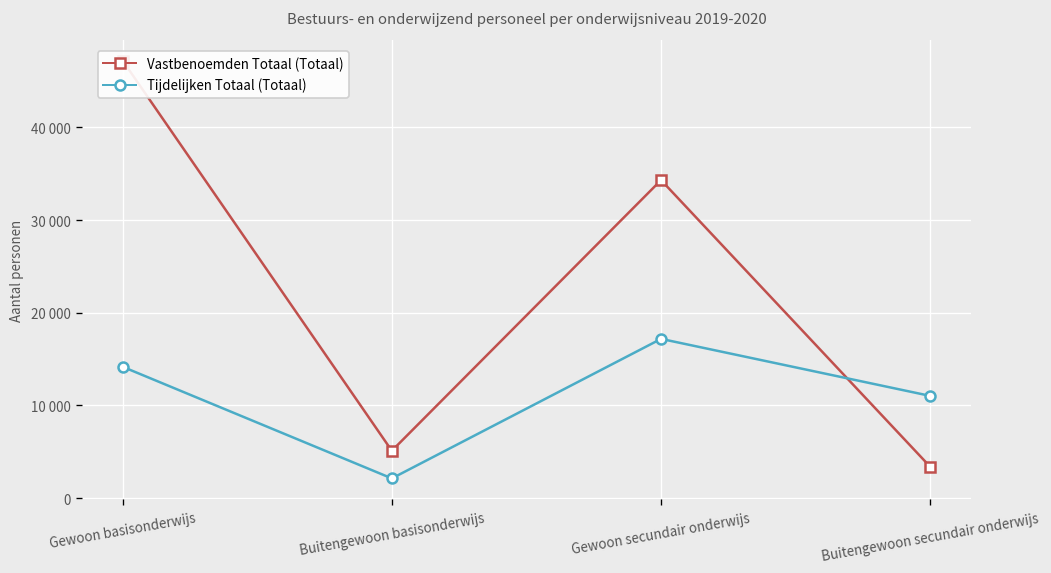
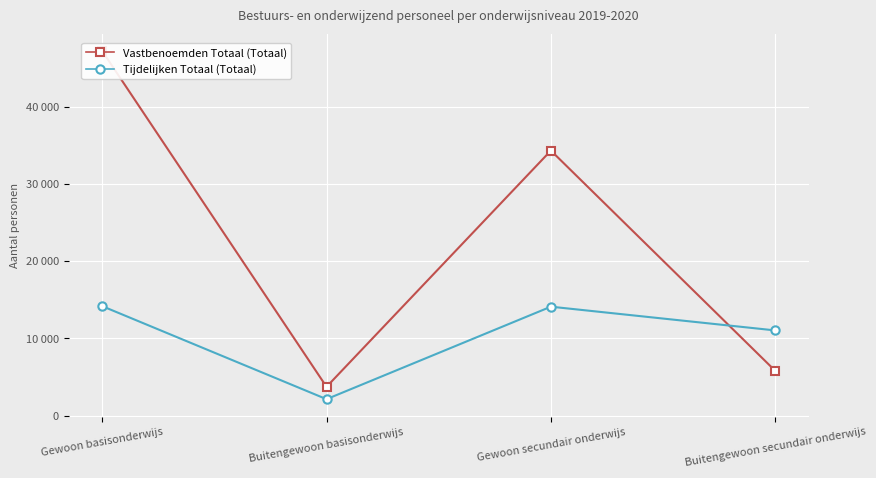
Vastbenoemden Totaal (Totaal), Buitengewoon basisonderwijs: 5000 -> 4000
Tijdelijken Totaal (Totaal), Gewoon secundair onderwijs: 17000 -> 14000
Vastbenoemden Totaal (Totaal), Buitengewoon secundair onderwijs: 3000 -> 6000
